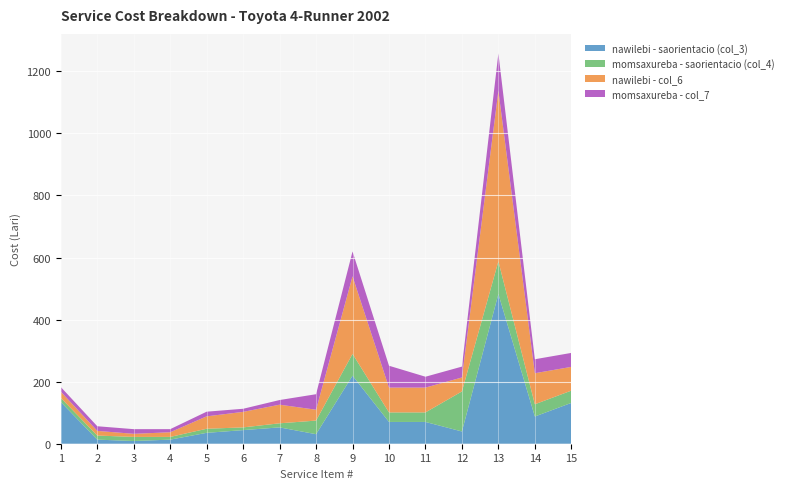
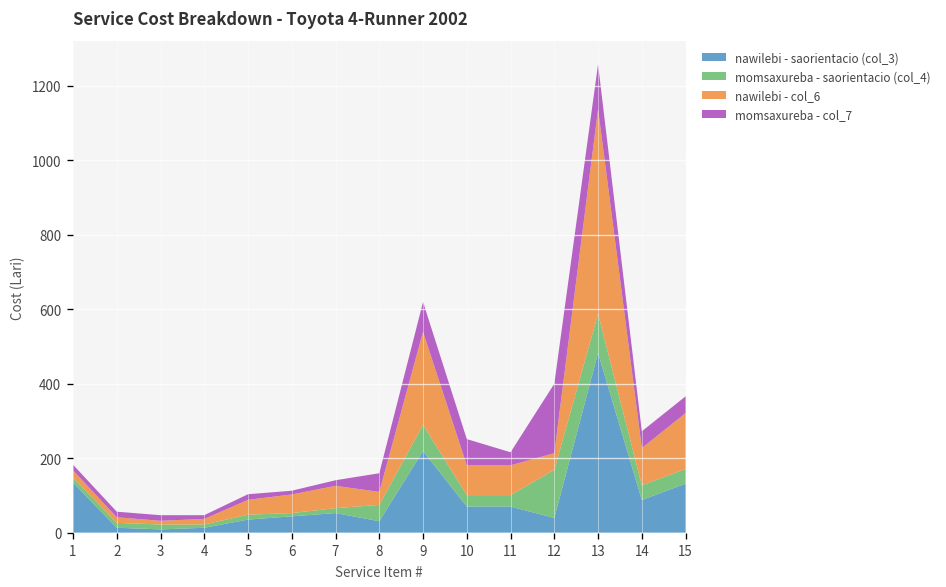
momsaxureba - col_7, 12: 40 -> 190
nawilebi - col_6, 15: 80 -> 150
